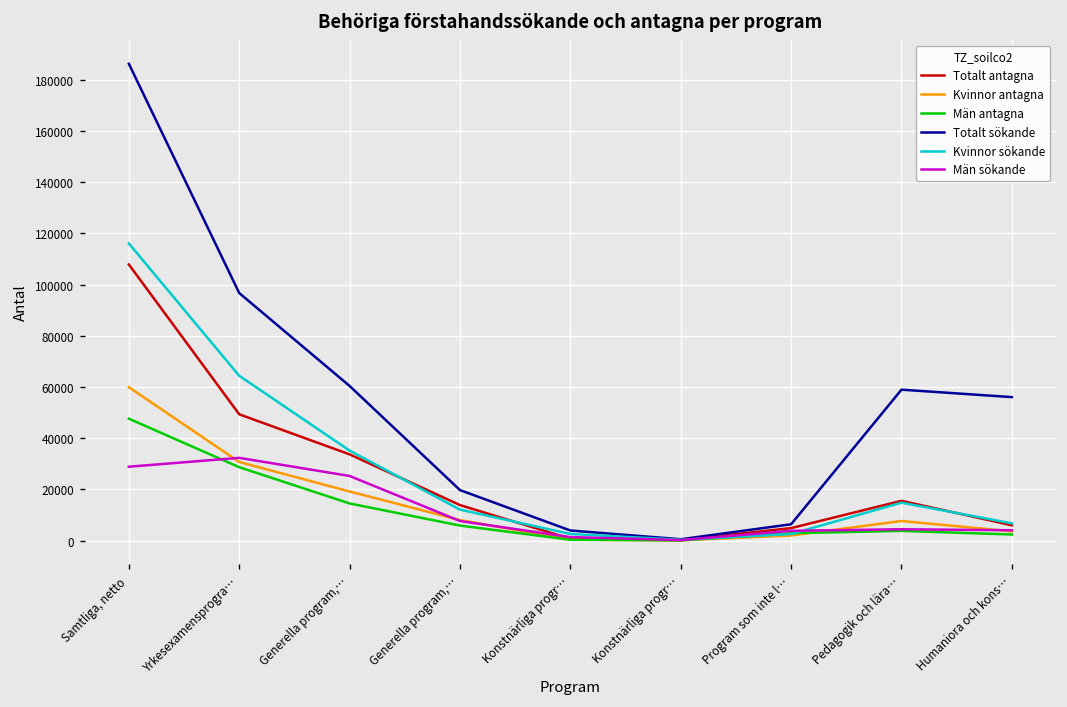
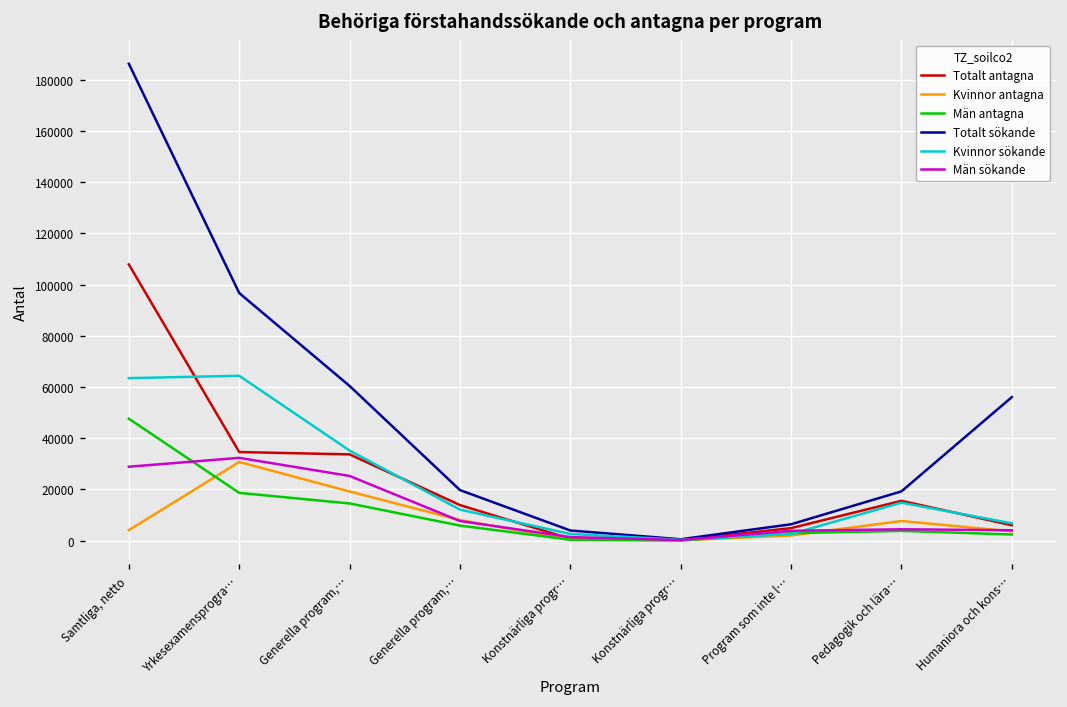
Kvinnor antagna, Samtliga, netto: 60000 -> 4000
Kvinnor sökande, Samtliga, netto: 116000 -> 63000
Totalt antagna, Yrkesexamensprogra…: 49000 -> 35000
Män antagna, Yrkesexamensprogra…: 29000 -> 19000
Totalt sökande, Pedagogik och lära…: 59000 -> 19000
